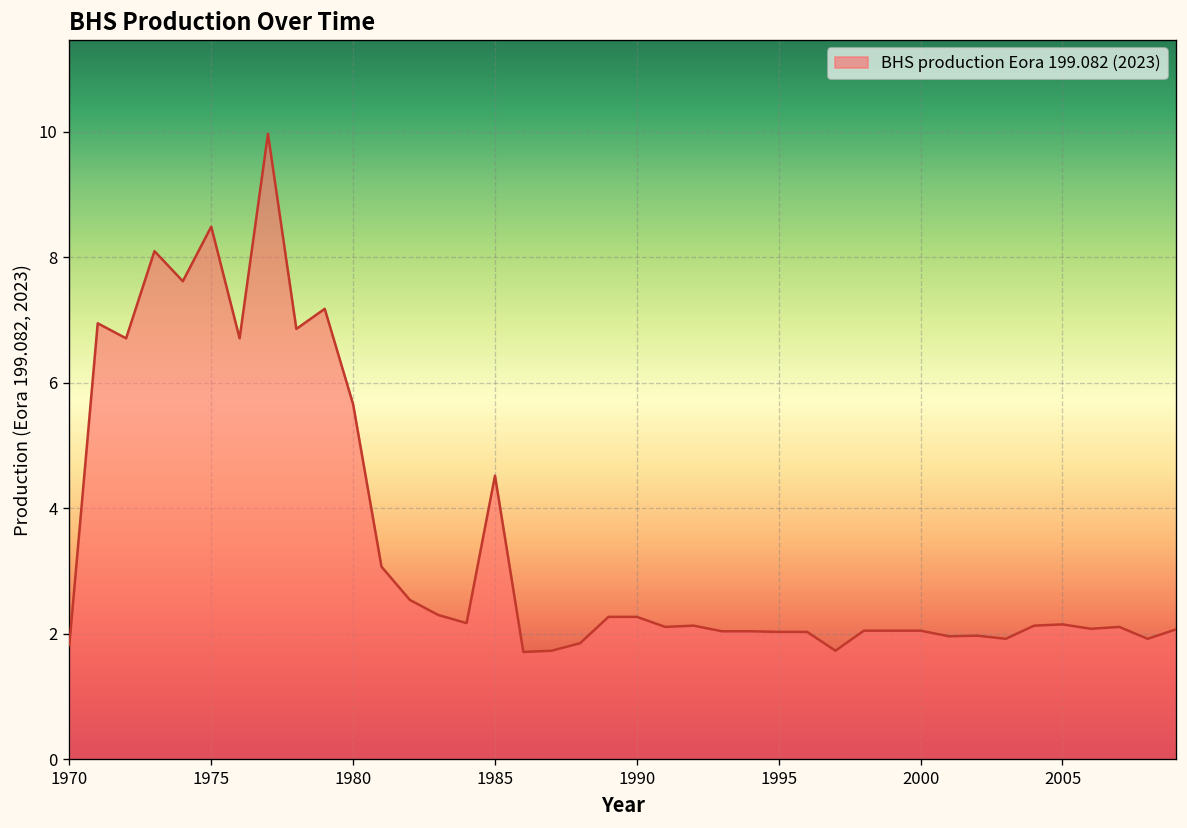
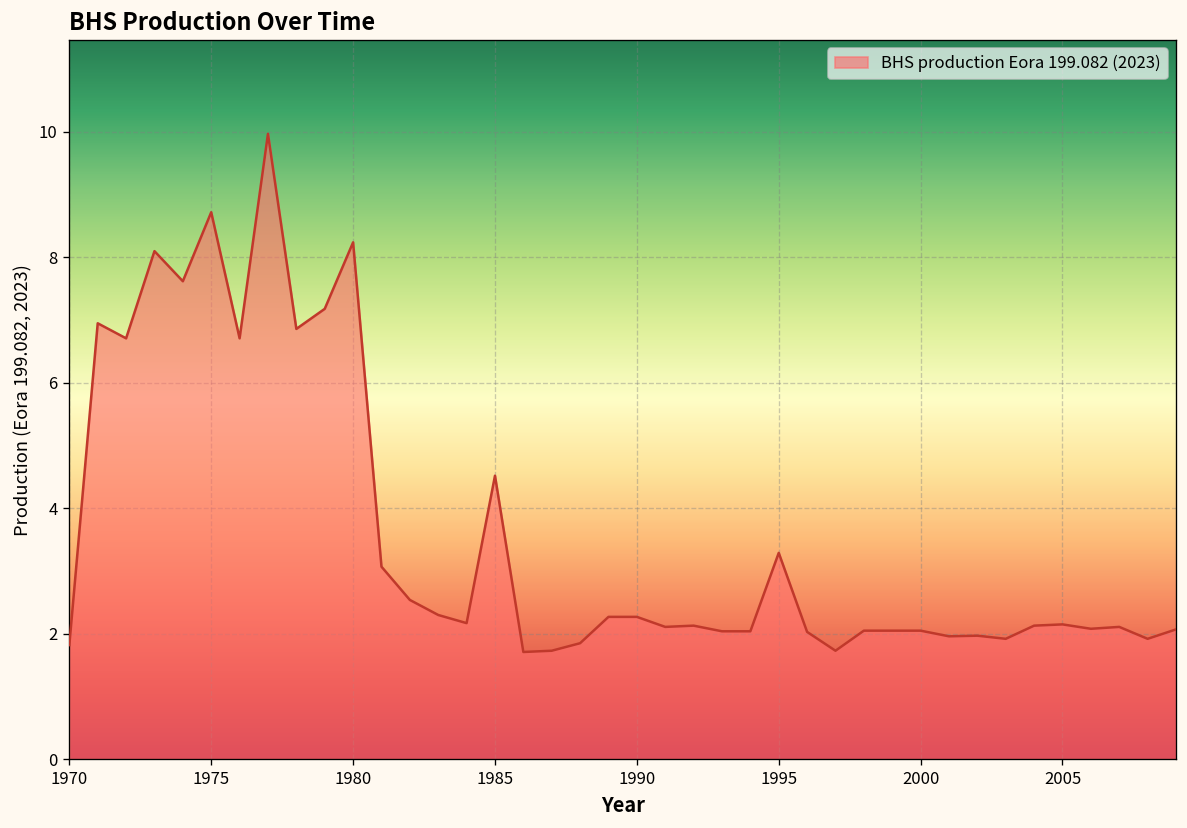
1975: 8.5 -> 8.7
1980: 5.7 -> 8.2
1995: 2.0 -> 3.3
